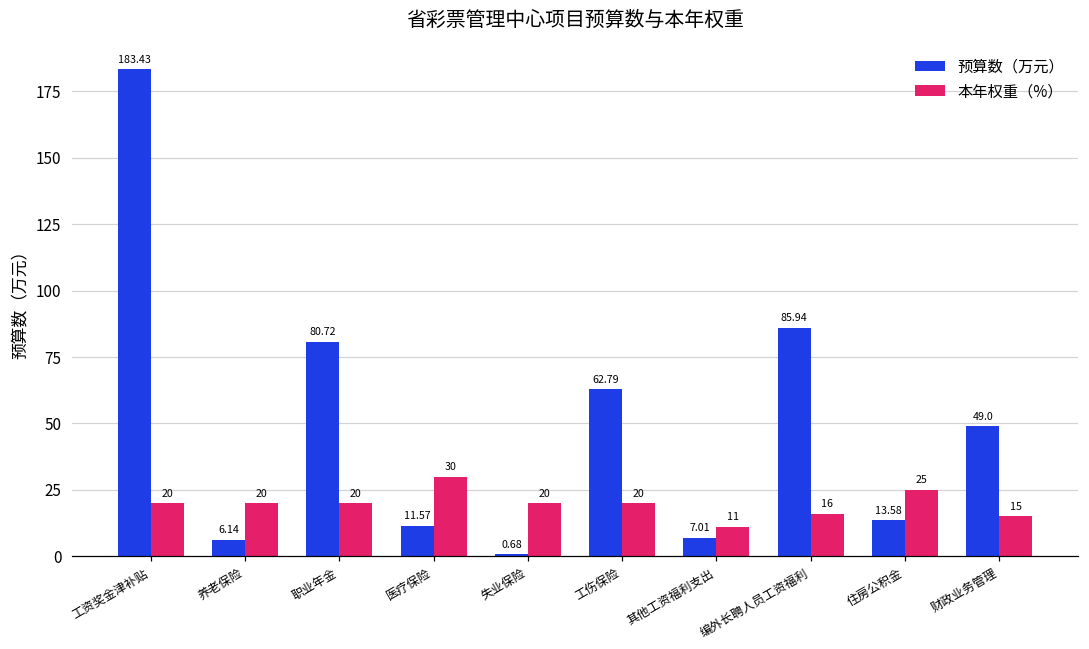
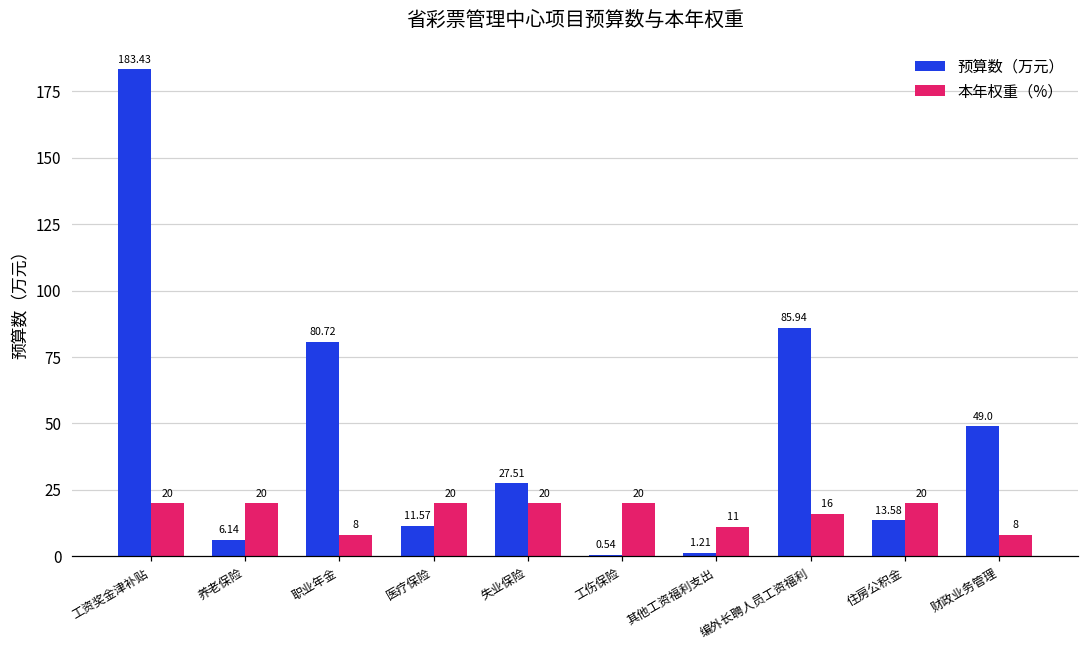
本年权重（%）, 职业年金: 20 -> 8
本年权重（%）, 医疗保险: 30 -> 20
预算数（万元）, 失业保险: 0.68 -> 27.51
预算数（万元）, 工伤保险: 62.79 -> 0.54
预算数（万元）, 其他工资福利支出: 7.01 -> 1.21
本年权重（%）, 住房公积金: 25 -> 20
本年权重（%）, 财政业务管理: 15 -> 8
